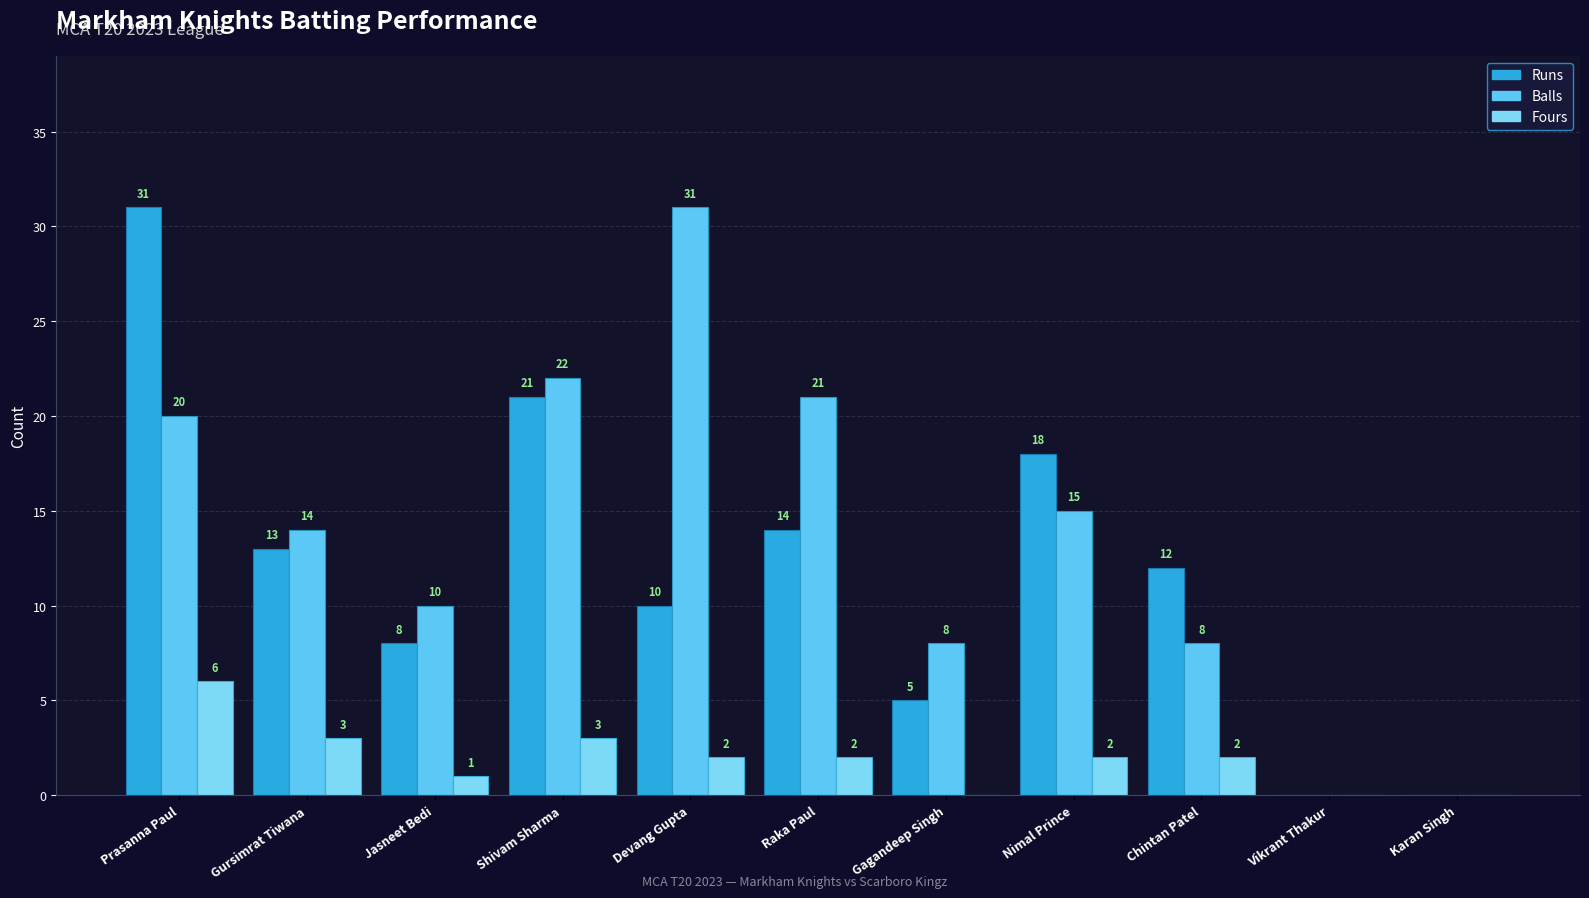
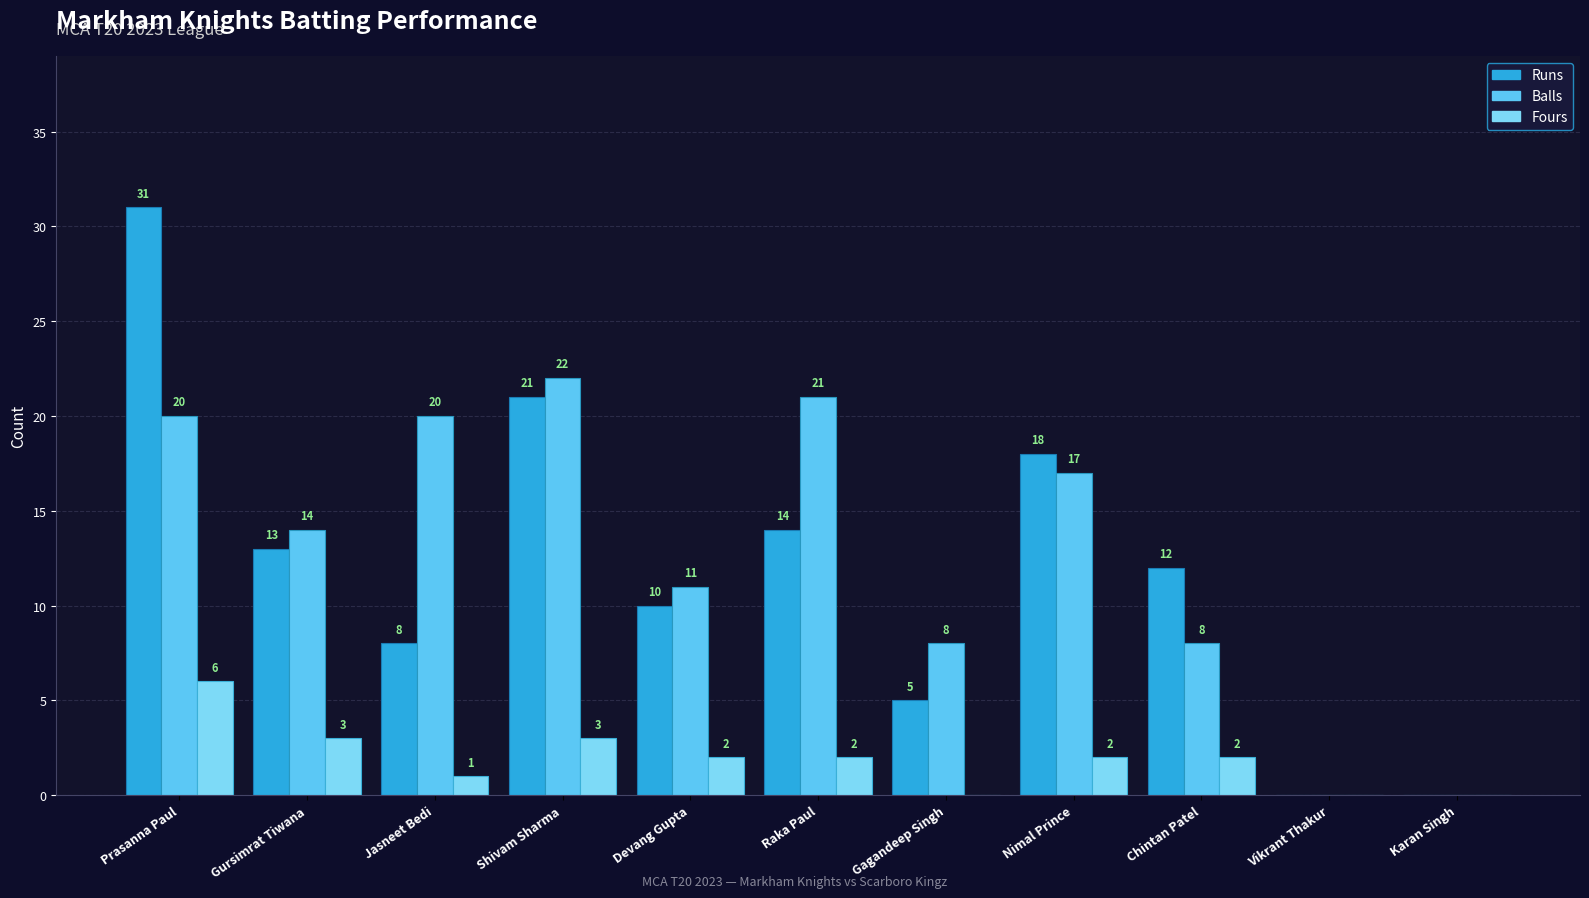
Jasneet Bedi: 10 -> 20
Devang Gupta: 31 -> 11
Nimal Prince: 15 -> 17
